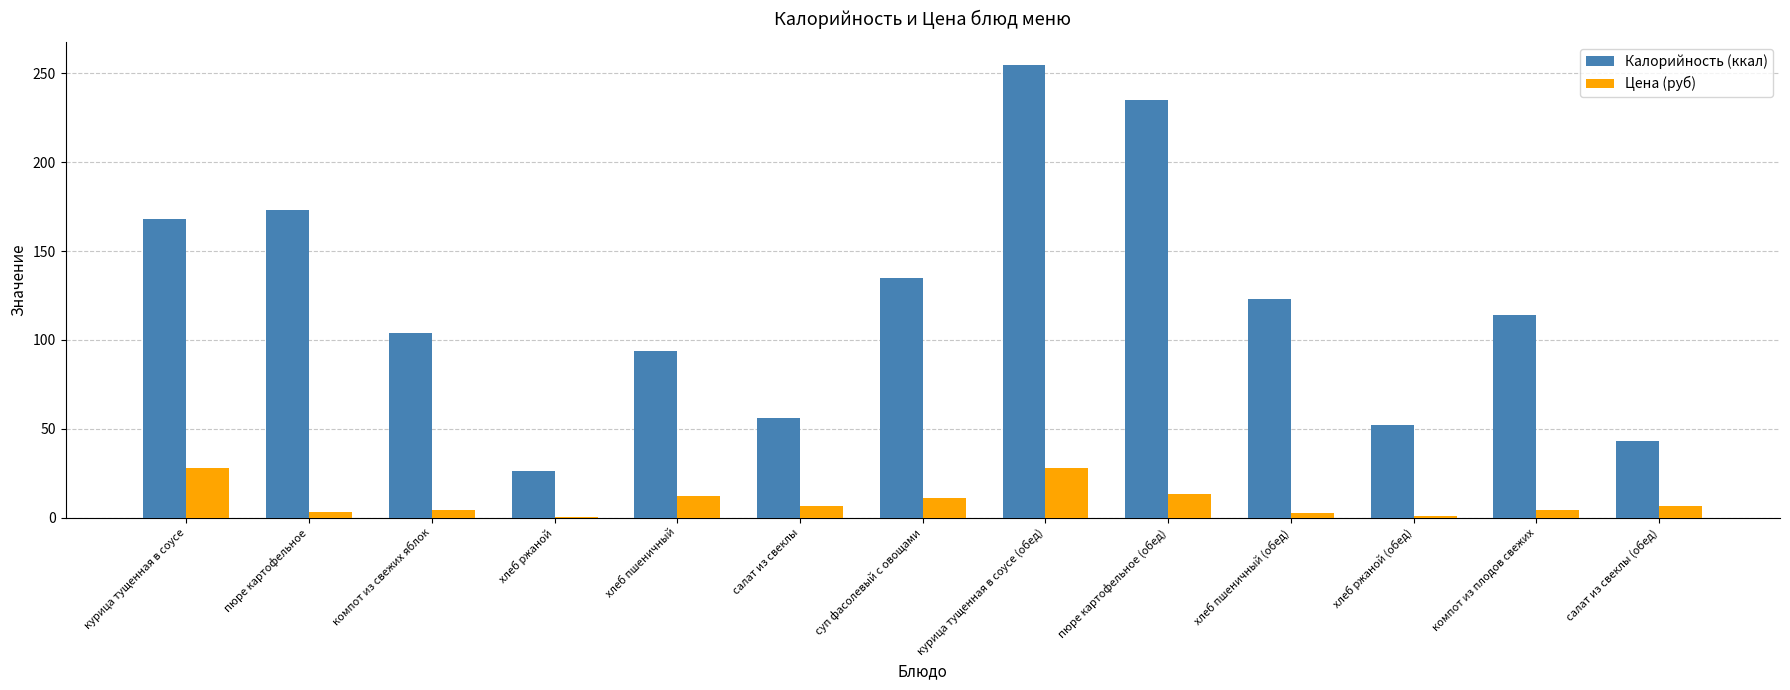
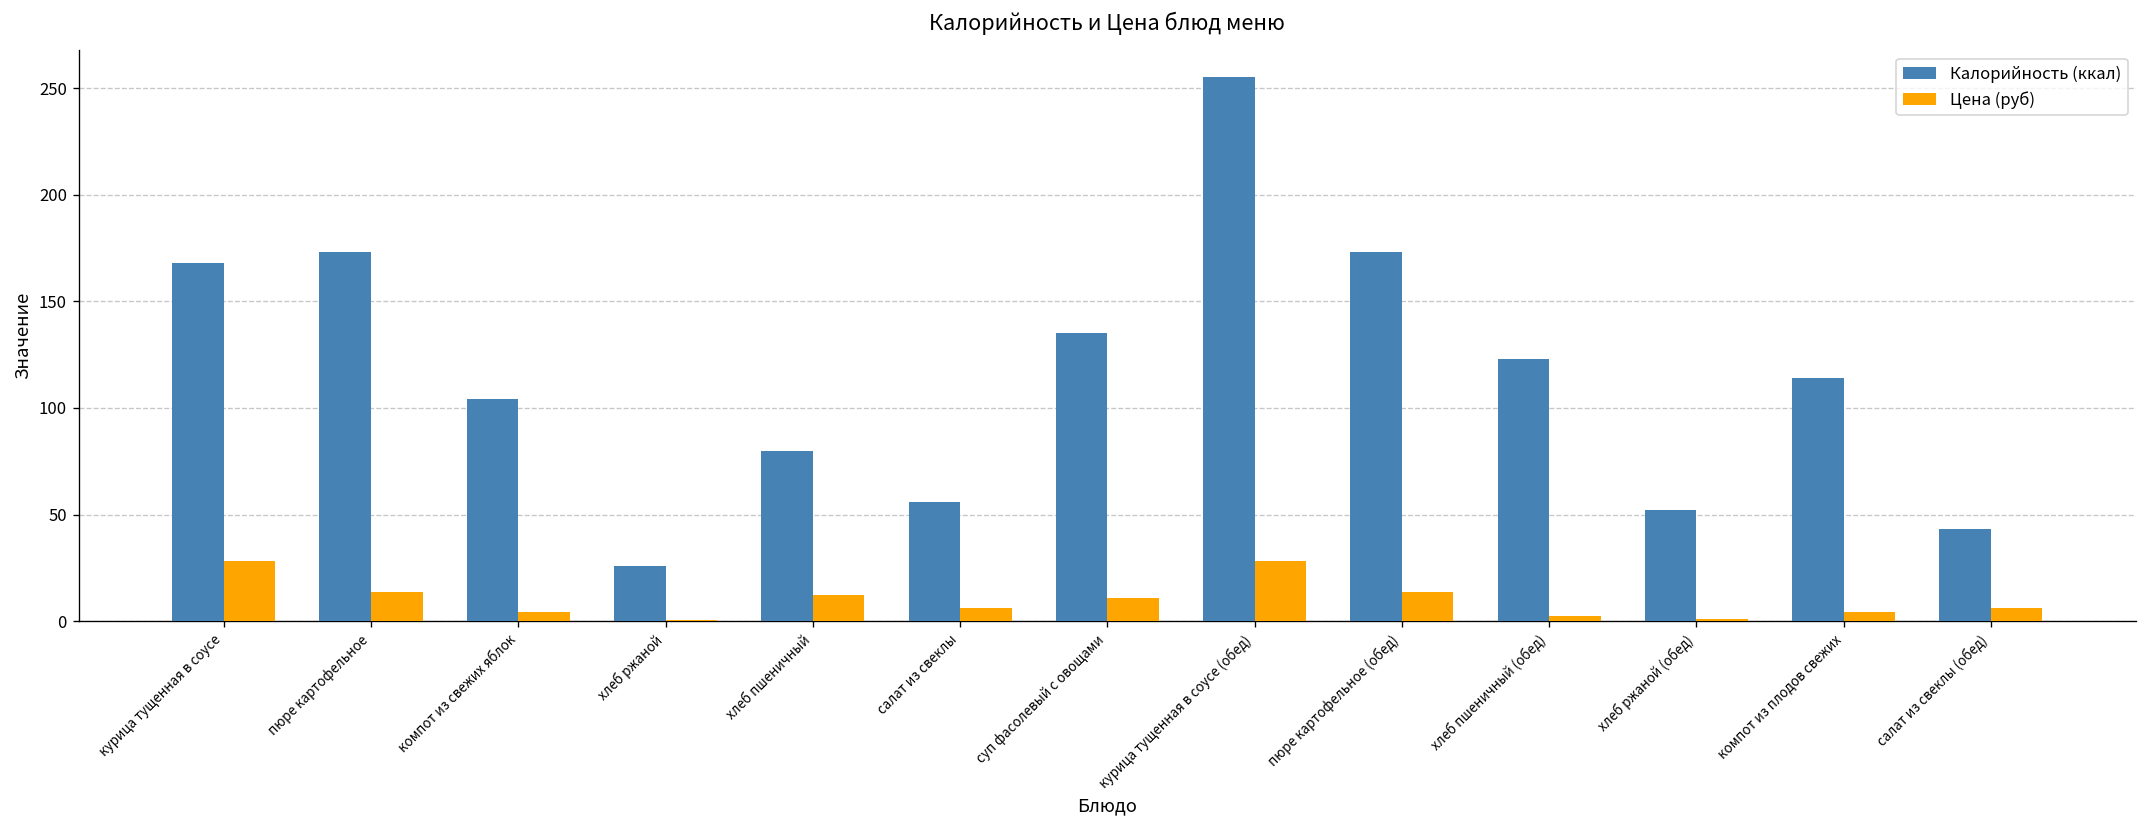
Цена (руб), пюре картофельное: 3 -> 14
Калорийность (ккал), хлеб пшеничный: 94 -> 80
Калорийность (ккал), пюре картофельное (обед): 235 -> 173
